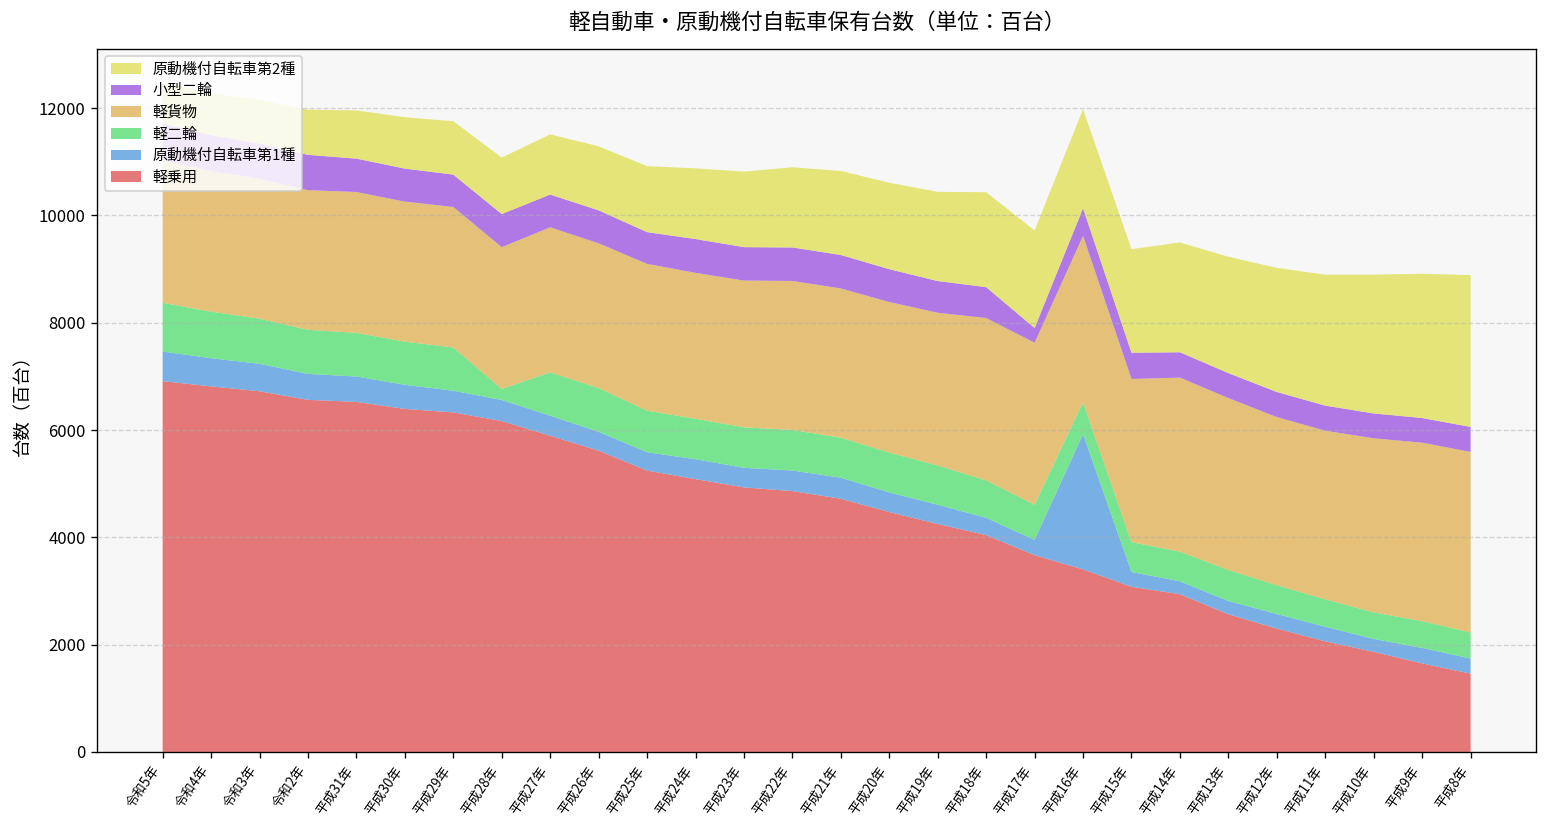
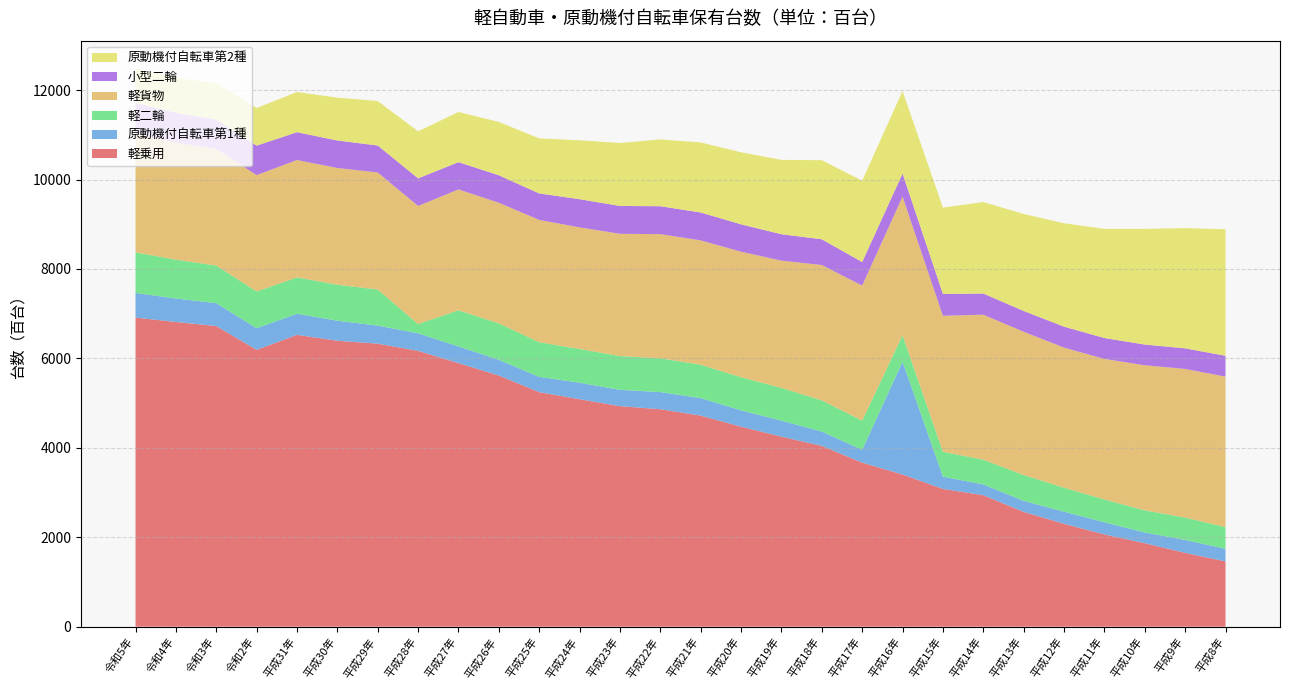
軽乗用, 令和2年: 6600 -> 6200
小型二輪, 平成17年: 300 -> 500
